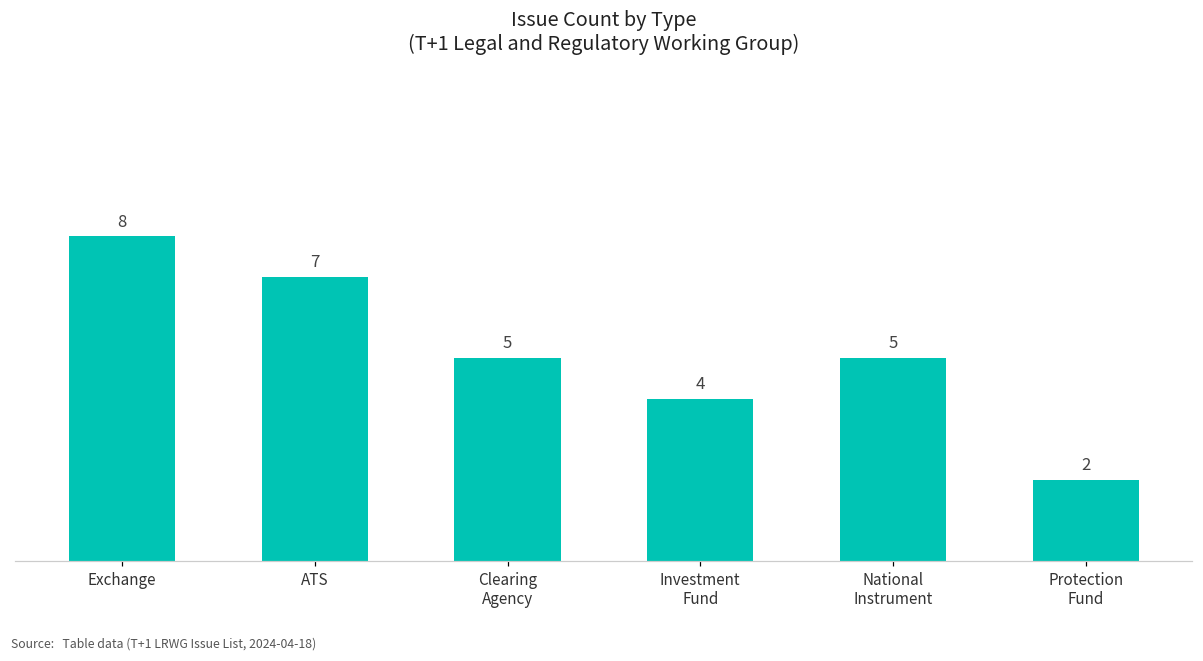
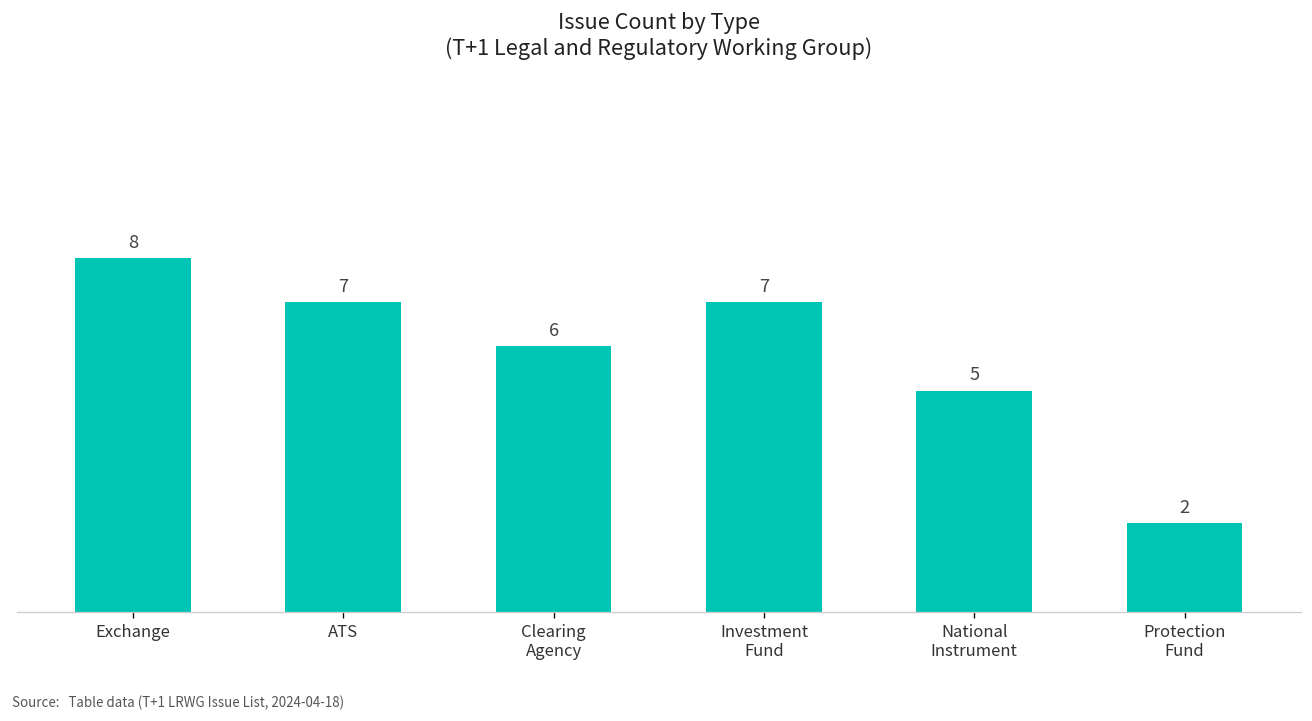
Clearing Agency: 5 -> 6
Investment Fund: 4 -> 7
